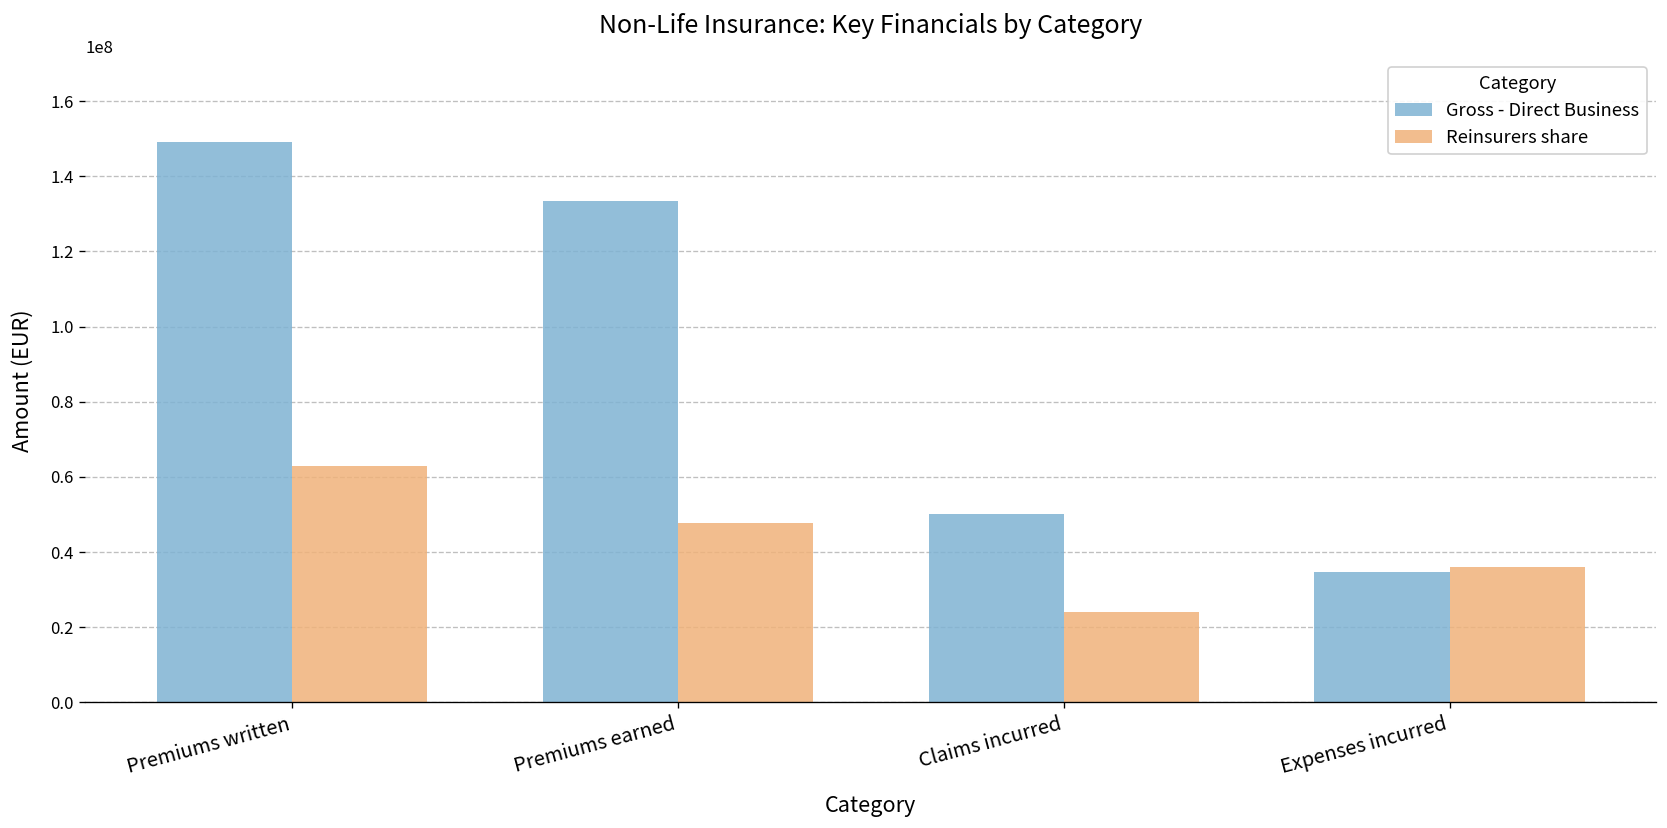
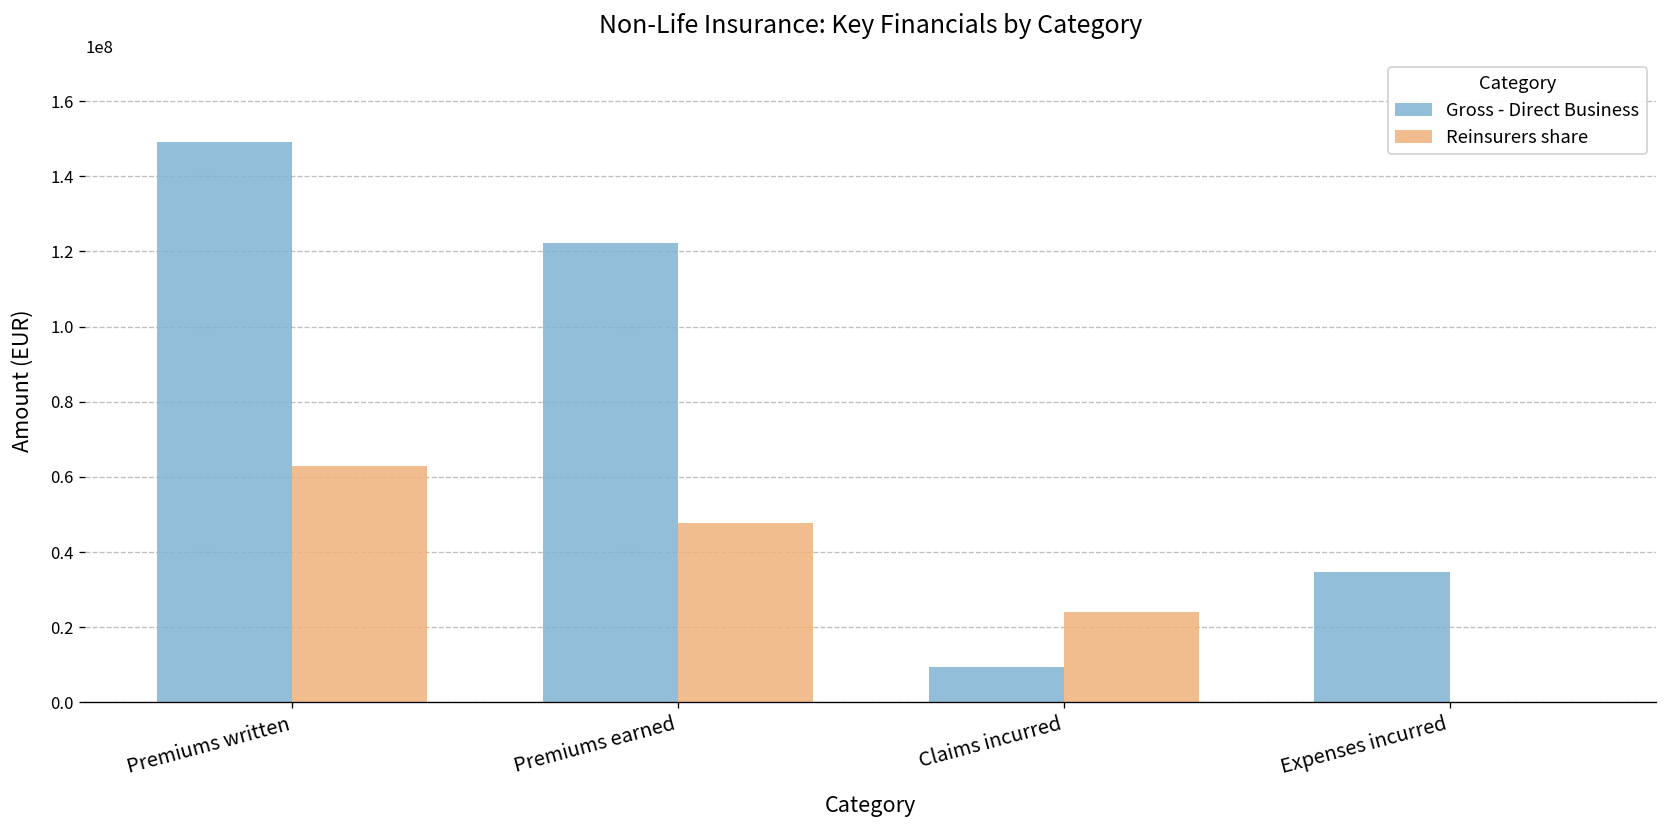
Gross - Direct Business, Premiums earned: 134000000 -> 122000000
Gross - Direct Business, Claims incurred: 50000000 -> 9000000
Reinsurers share, Expenses incurred: 36000000 -> 0
